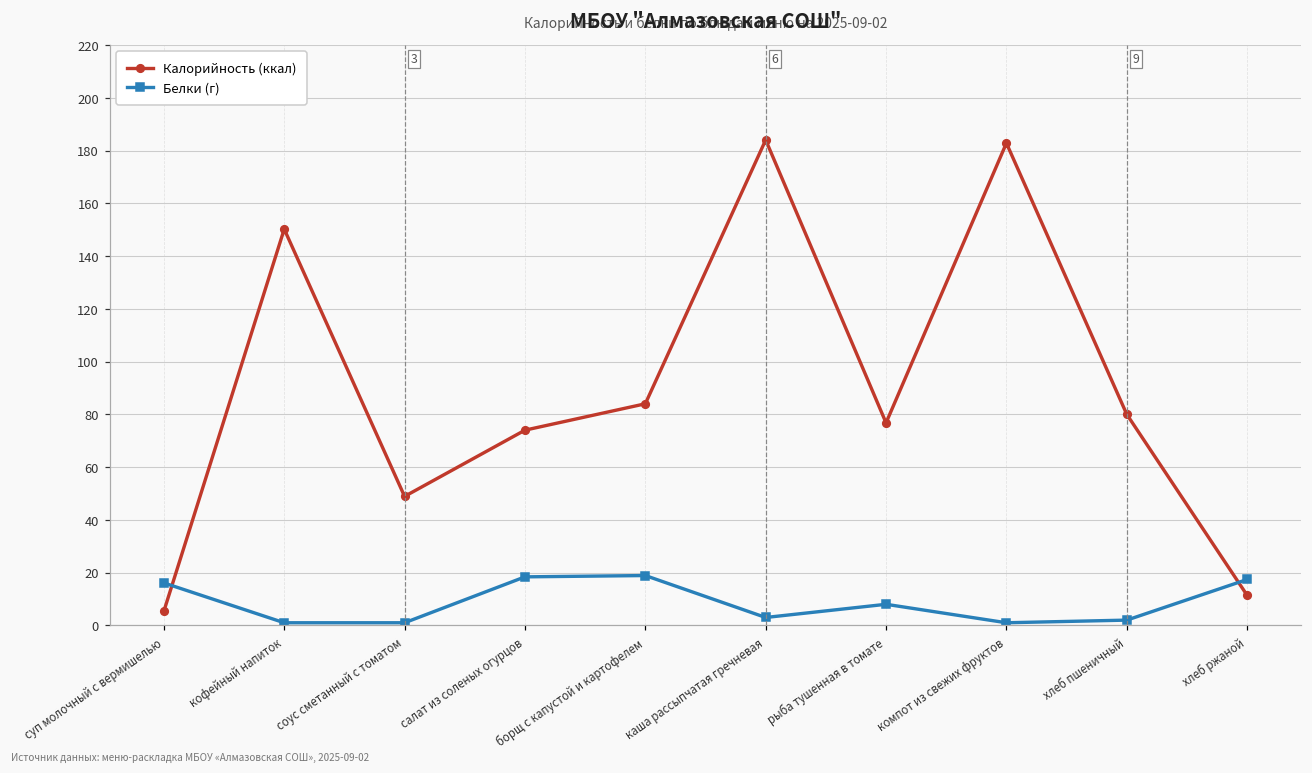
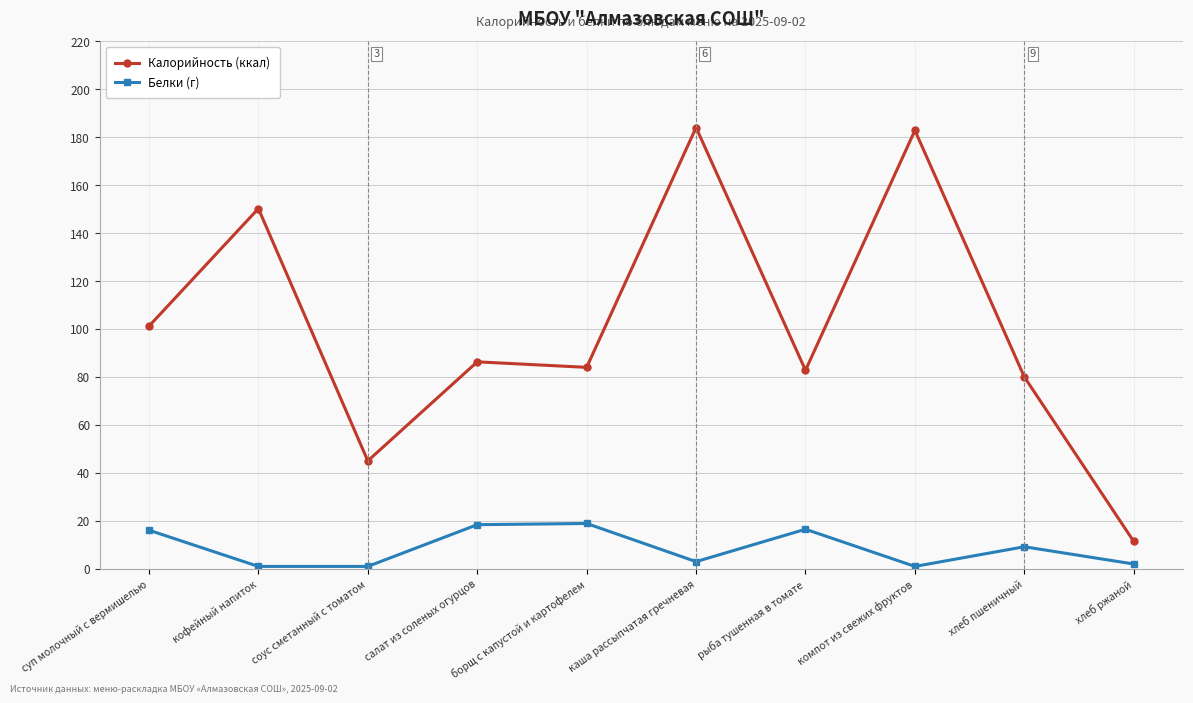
Калорийность (ккал), суп молочный с вермишелью: 5 -> 101
Калорийность (ккал), соус сметанный с томатом: 49 -> 45
Калорийность (ккал), салат из соленых огурцов: 74 -> 86
Калорийность (ккал), рыба тушенная в томате: 77 -> 83
Белки (г), рыба тушенная в томате: 8 -> 17
Белки (г), хлеб пшеничный: 2 -> 9
Белки (г), хлеб ржаной: 17 -> 2
